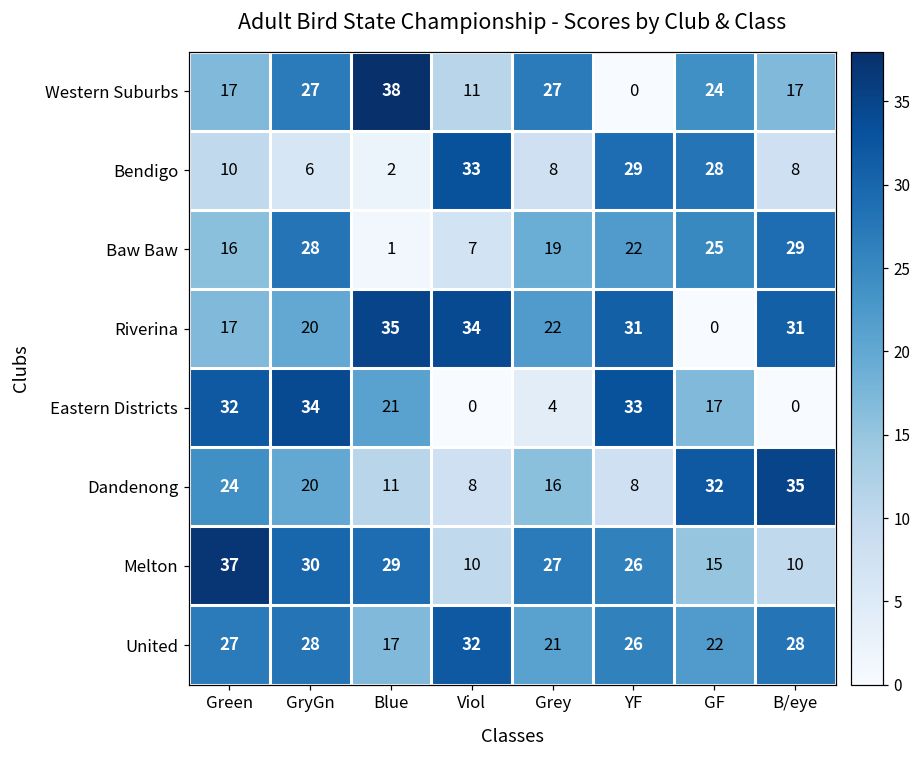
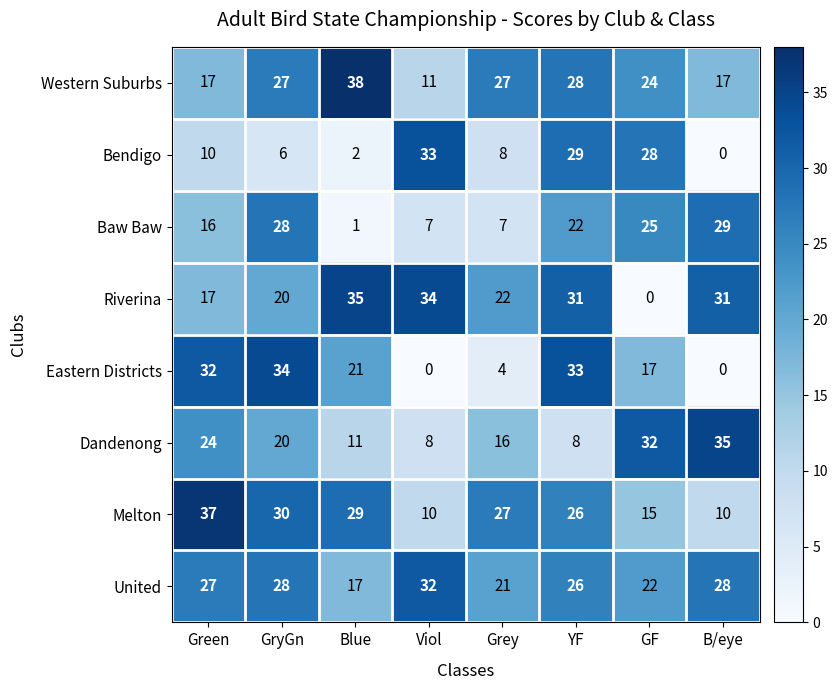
Western Suburbs, YF: 0 -> 28
Bendigo, B/eye: 8 -> 0
Baw Baw, Grey: 19 -> 7
